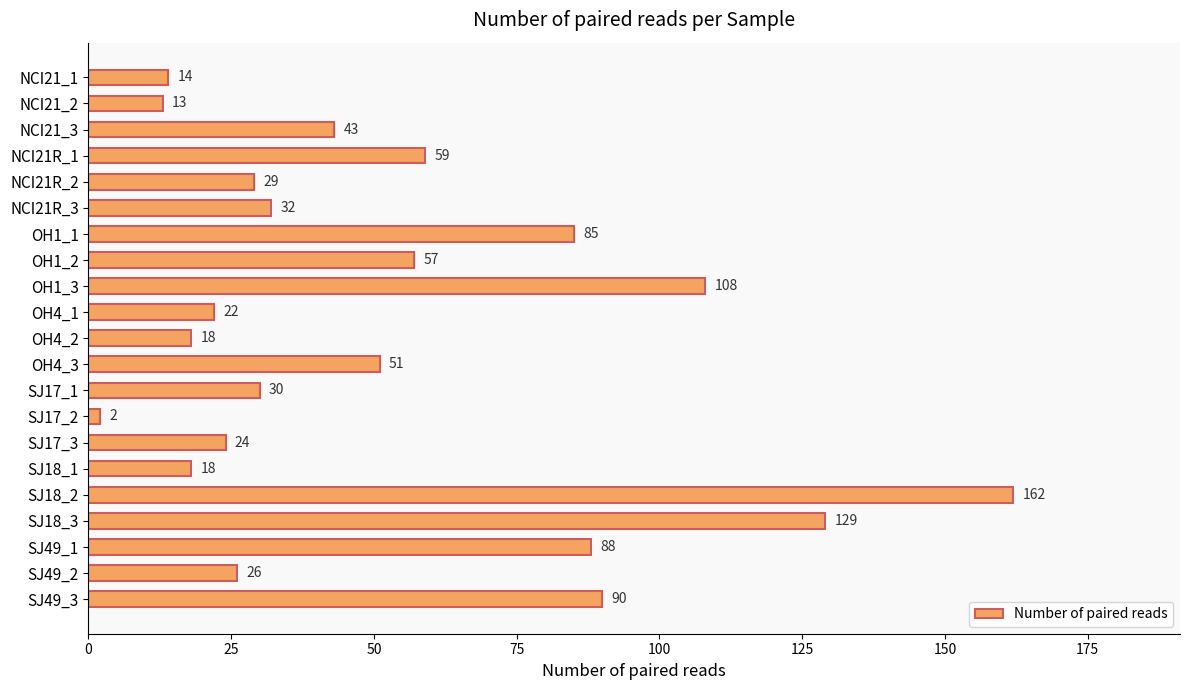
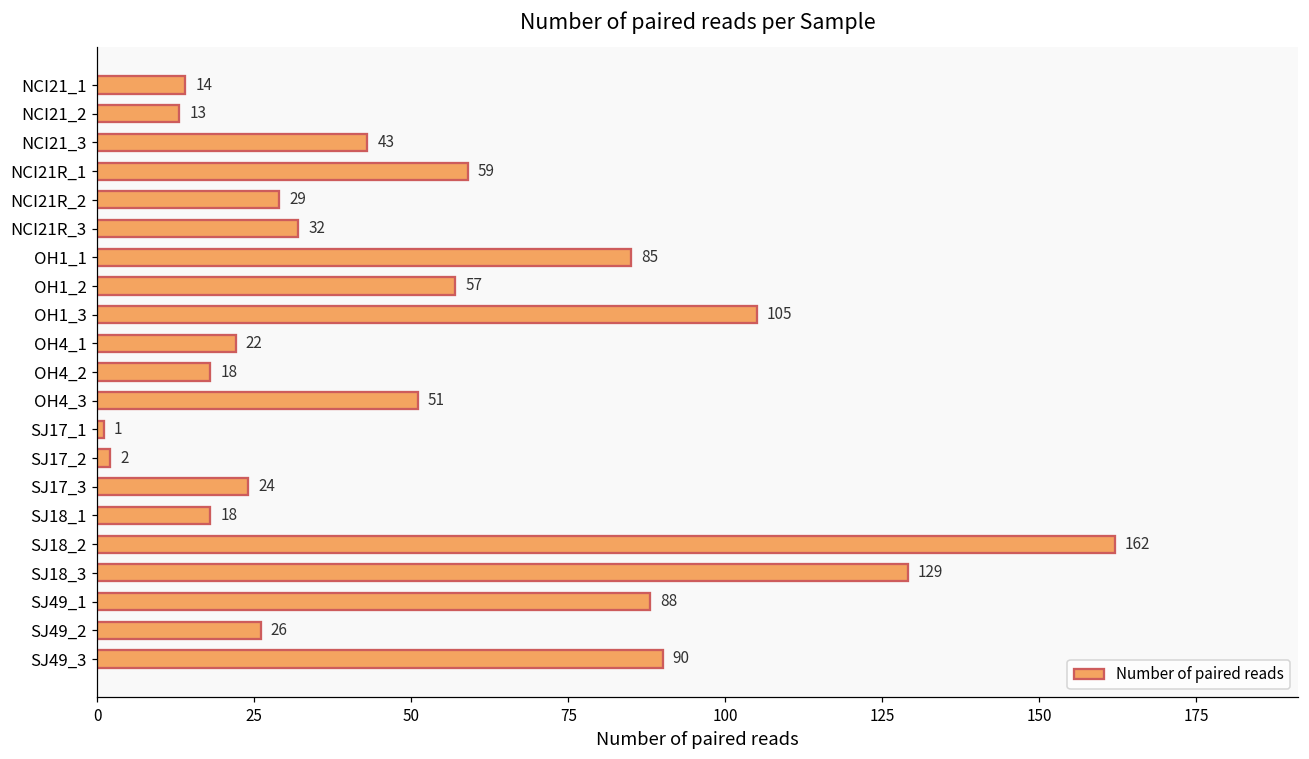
OH1_3: 108 -> 105
SJ17_1: 30 -> 1
